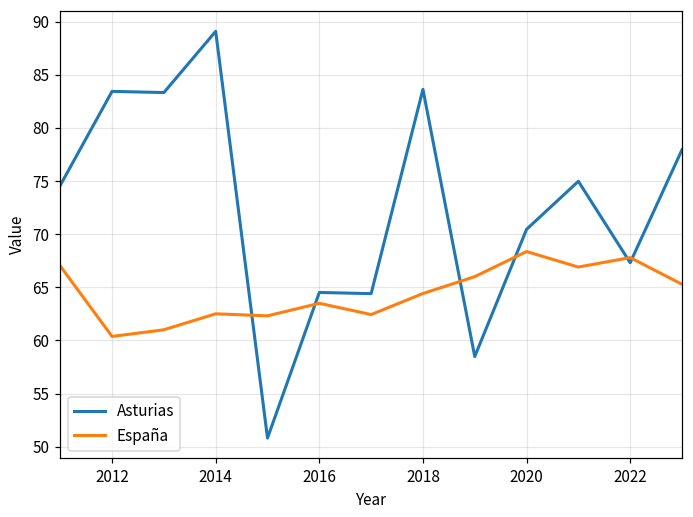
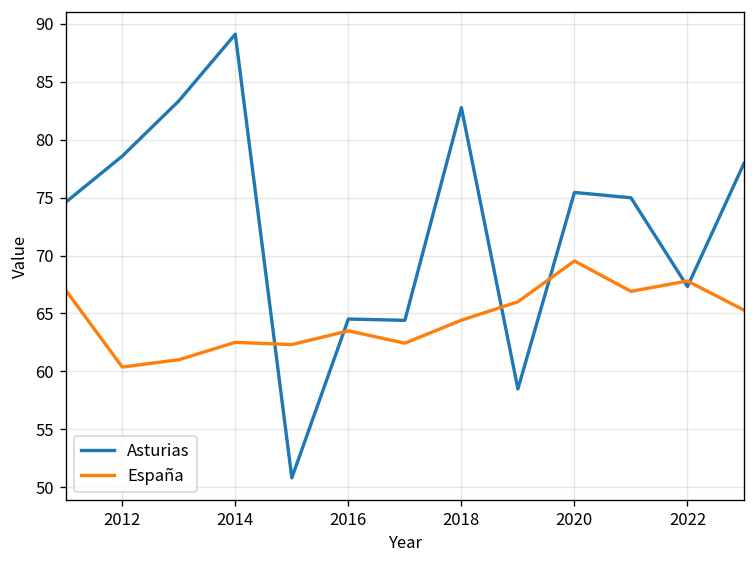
Asturias, 2012: 83 -> 79
Asturias, 2018: 84 -> 83
Asturias, 2020: 70 -> 75
España, 2020: 68 -> 70
